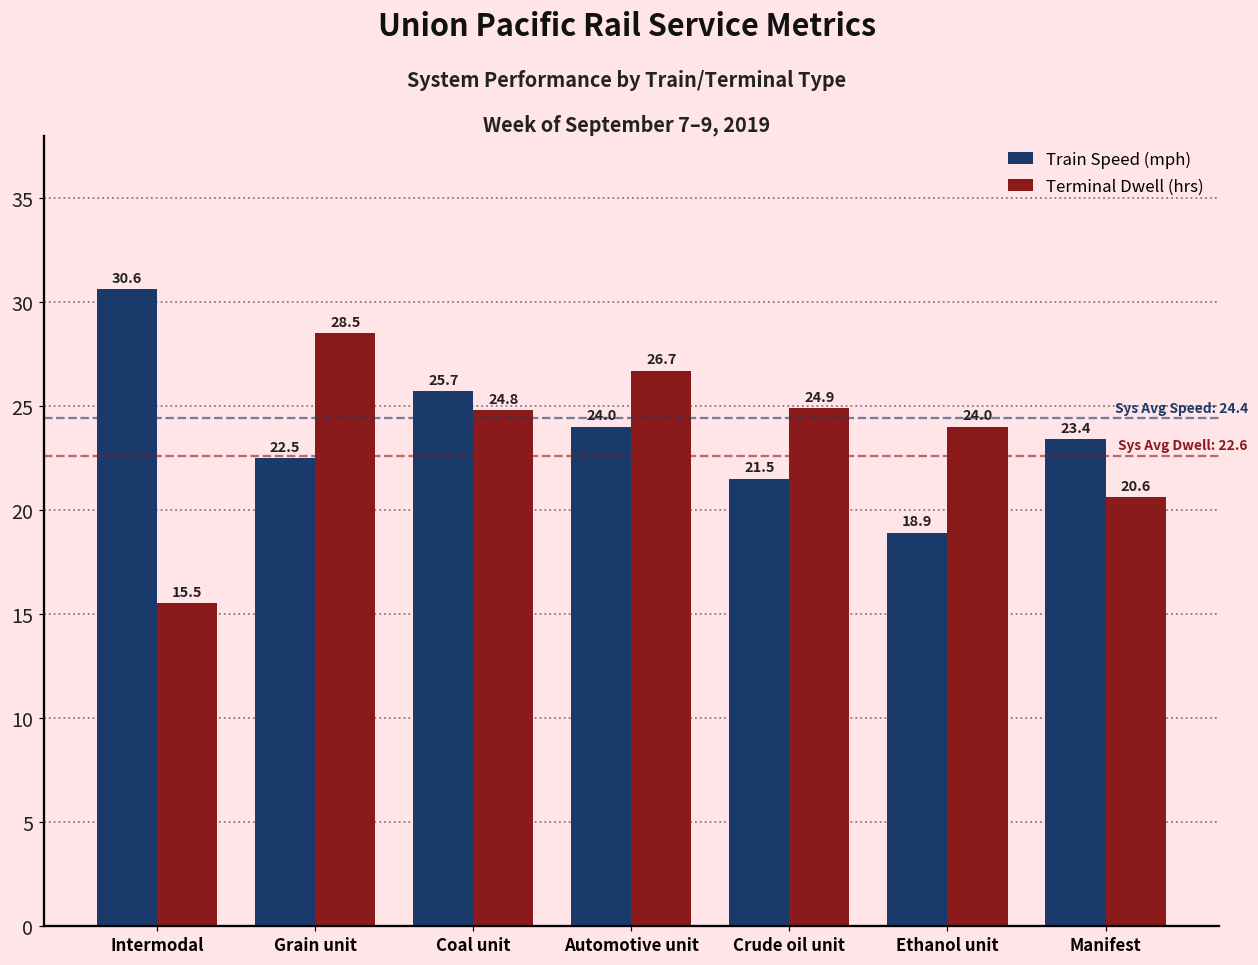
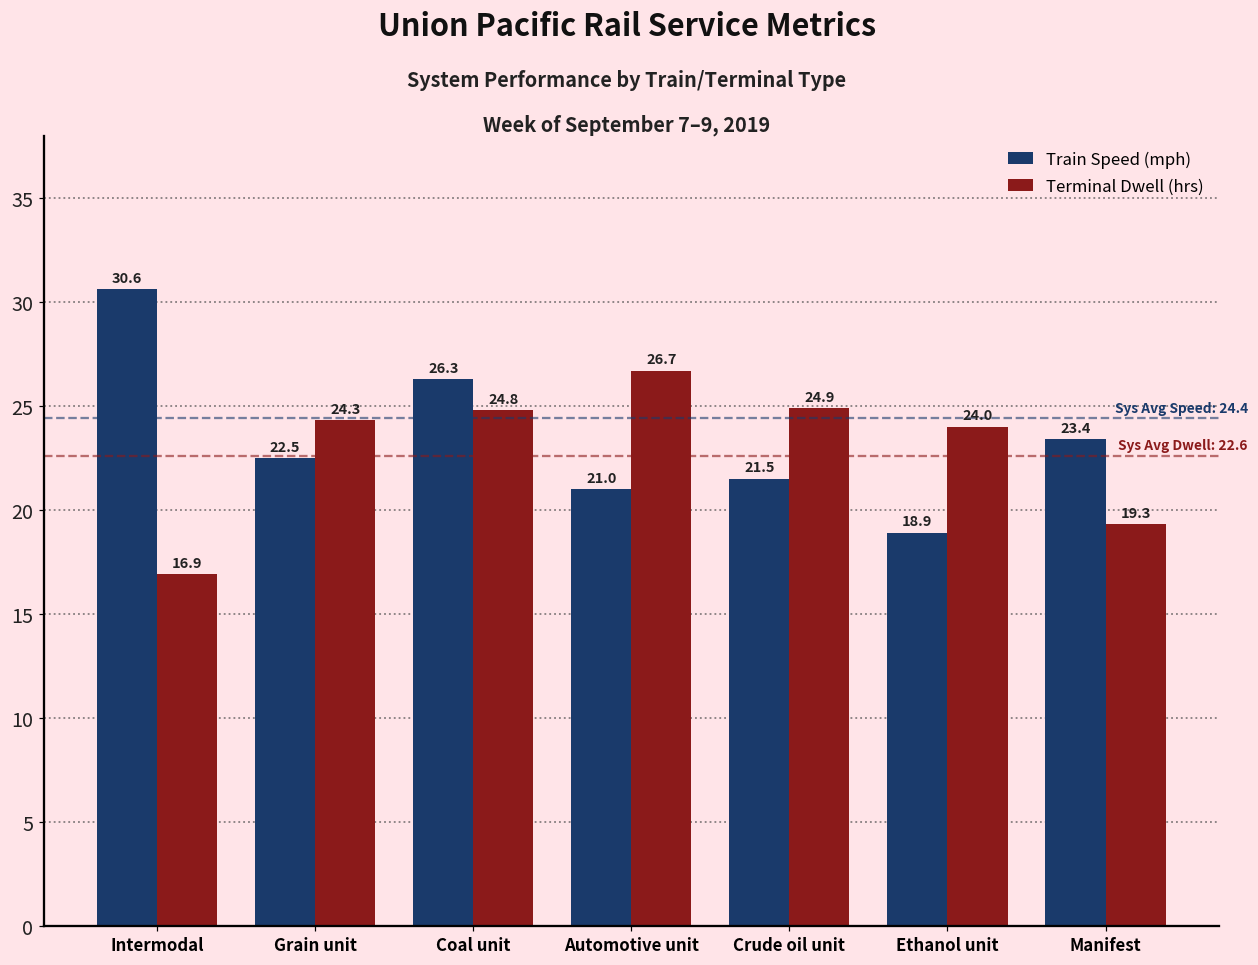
Terminal Dwell (hrs), Intermodal: 15.5 -> 16.9
Terminal Dwell (hrs), Grain unit: 28.5 -> 24.3
Train Speed (mph), Coal unit: 25.7 -> 26.3
Train Speed (mph), Automotive unit: 24.0 -> 21.0
Terminal Dwell (hrs), Manifest: 20.6 -> 19.3
